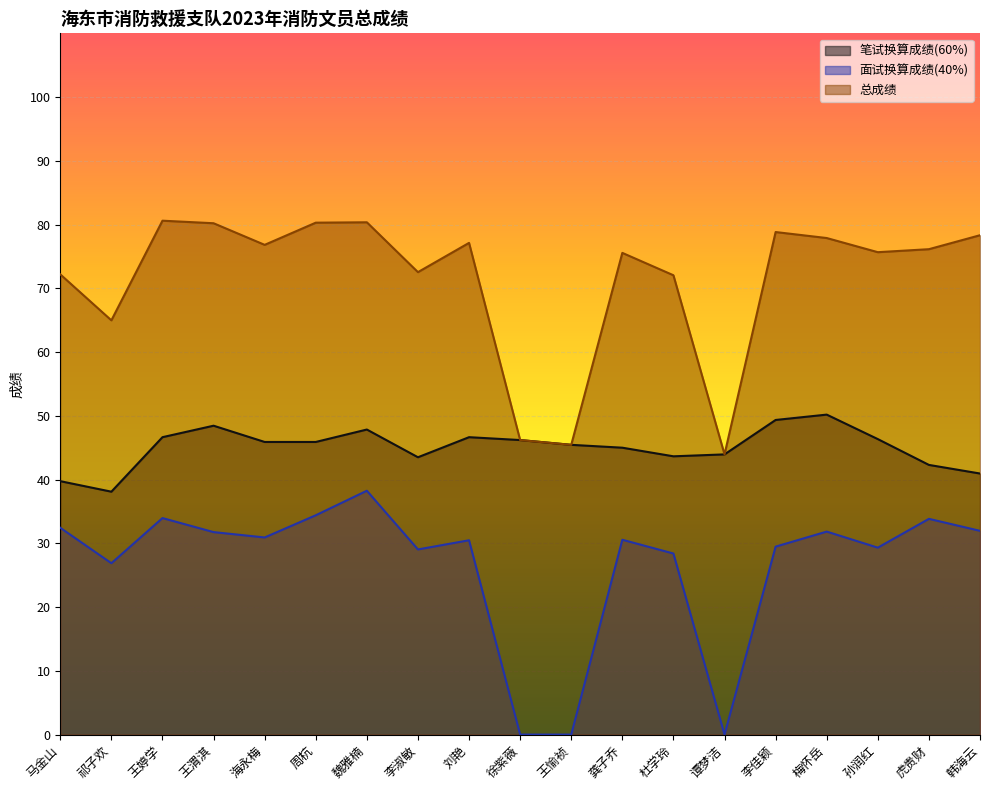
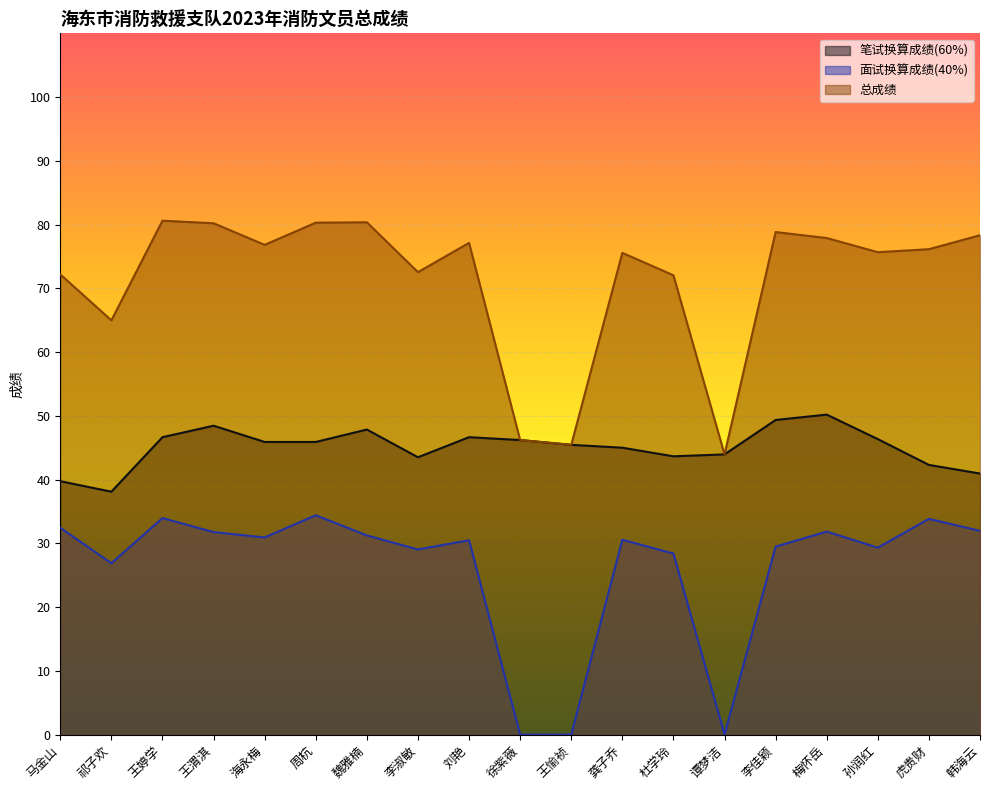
面试换算成绩(40%), 魏雅楠: 38 -> 31
